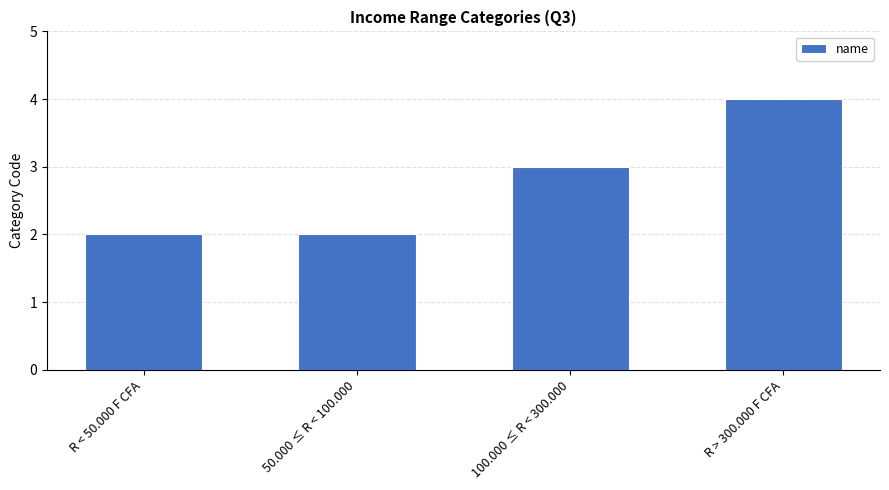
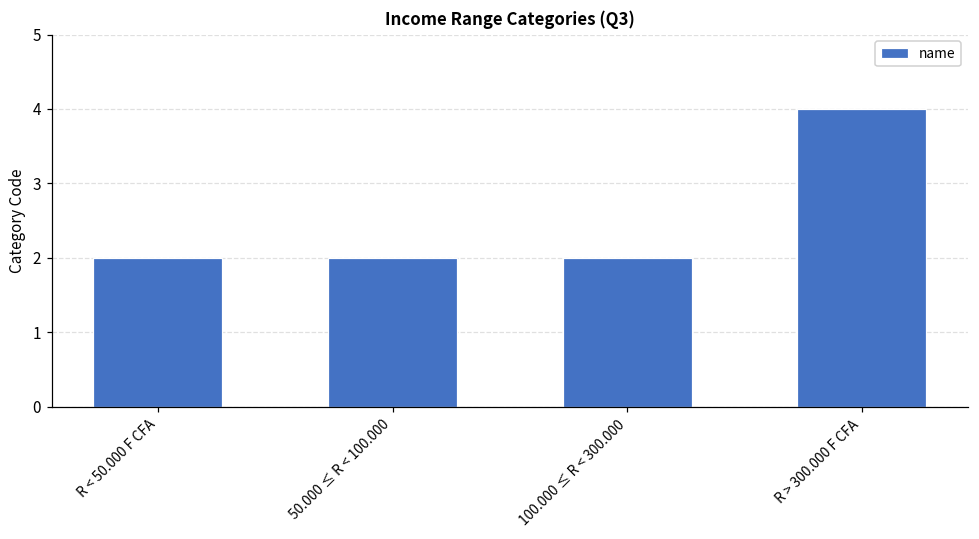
100.000 ≤ R < 300.000: 3 -> 2
